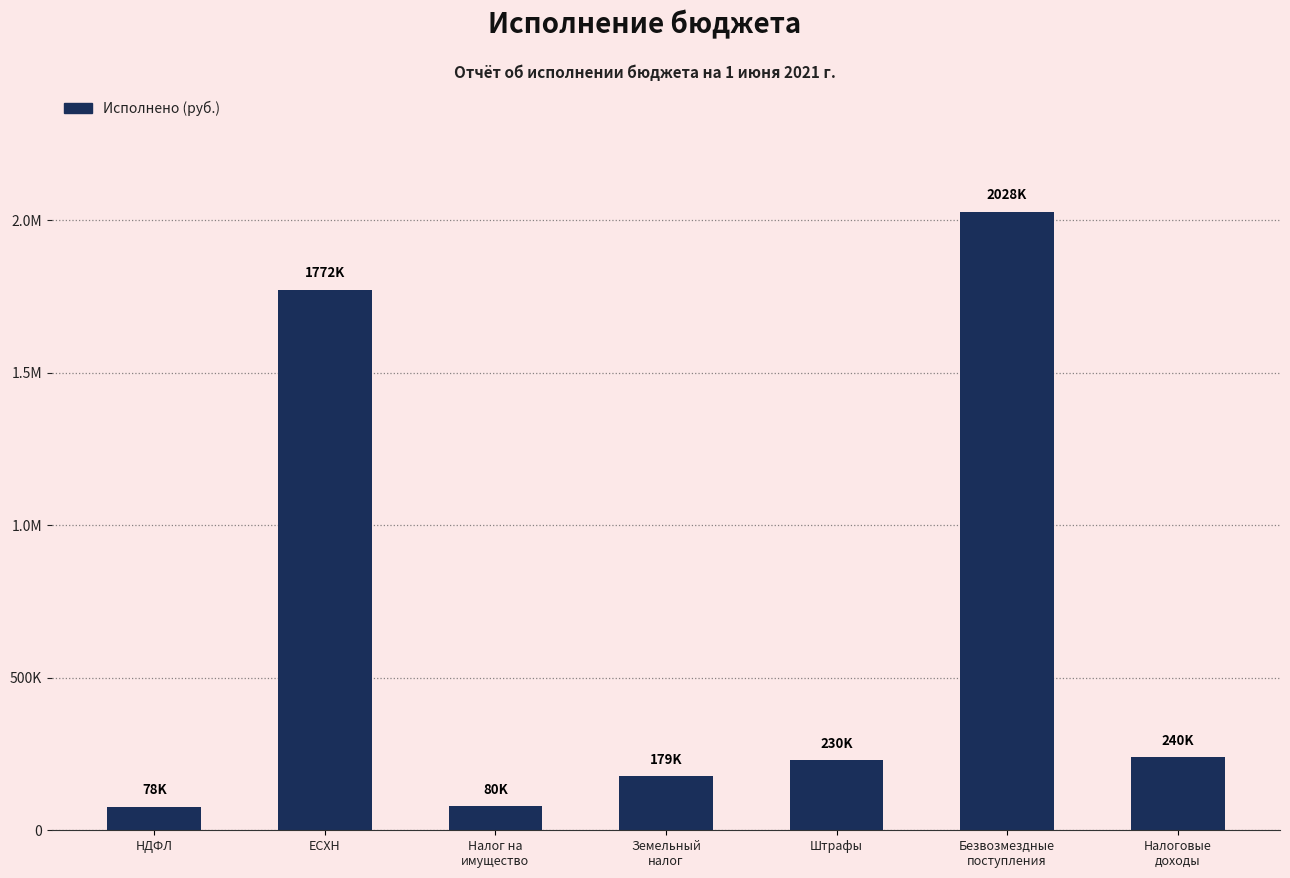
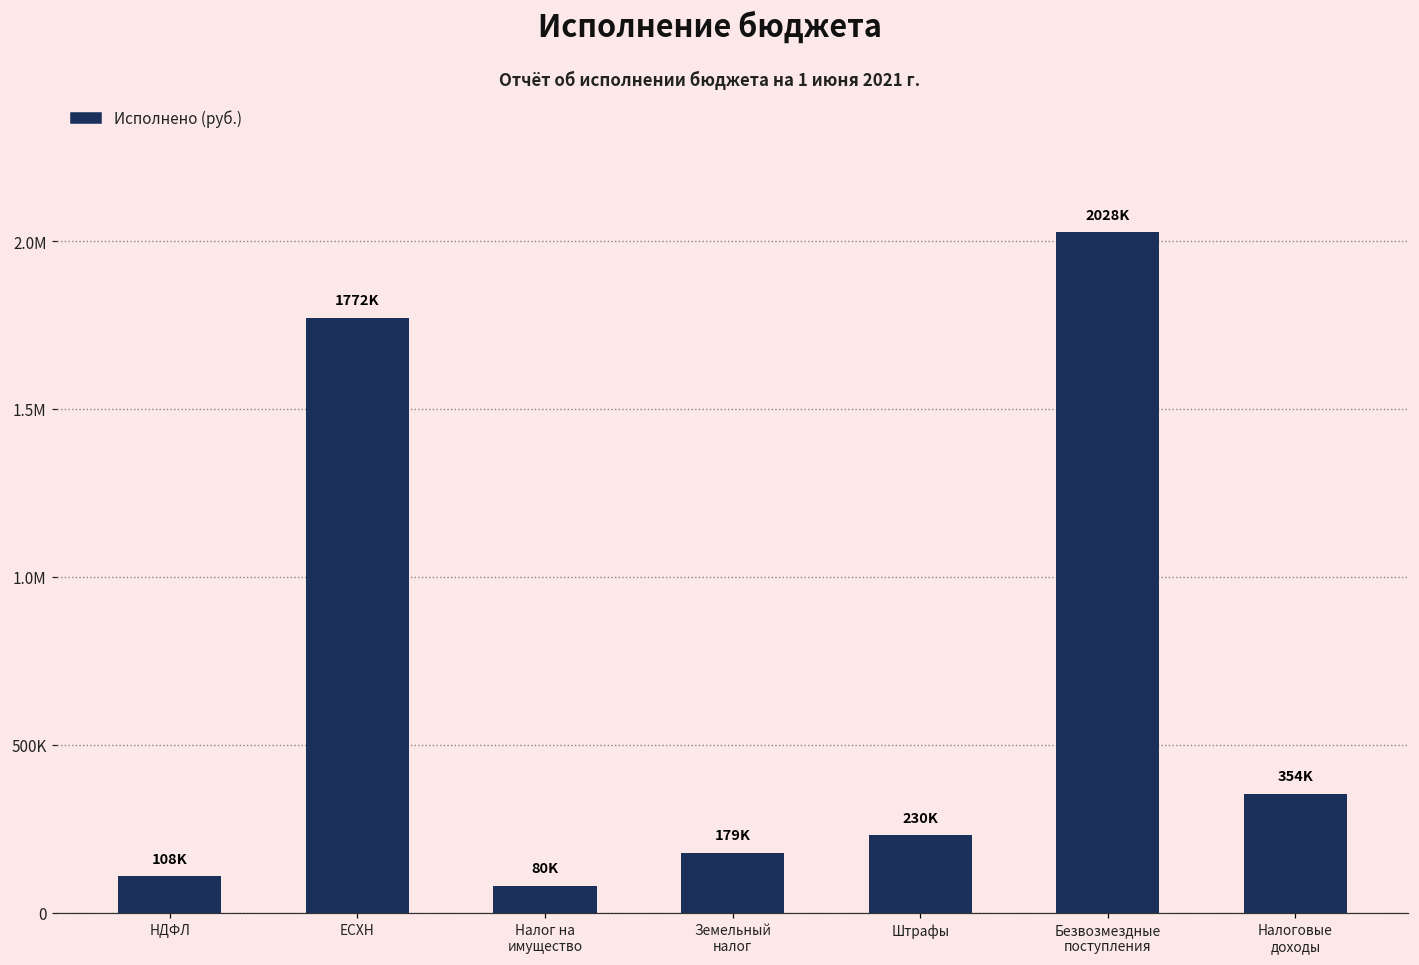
НДФЛ: 78K -> 108K
Налоговые доходы: 240K -> 354K
